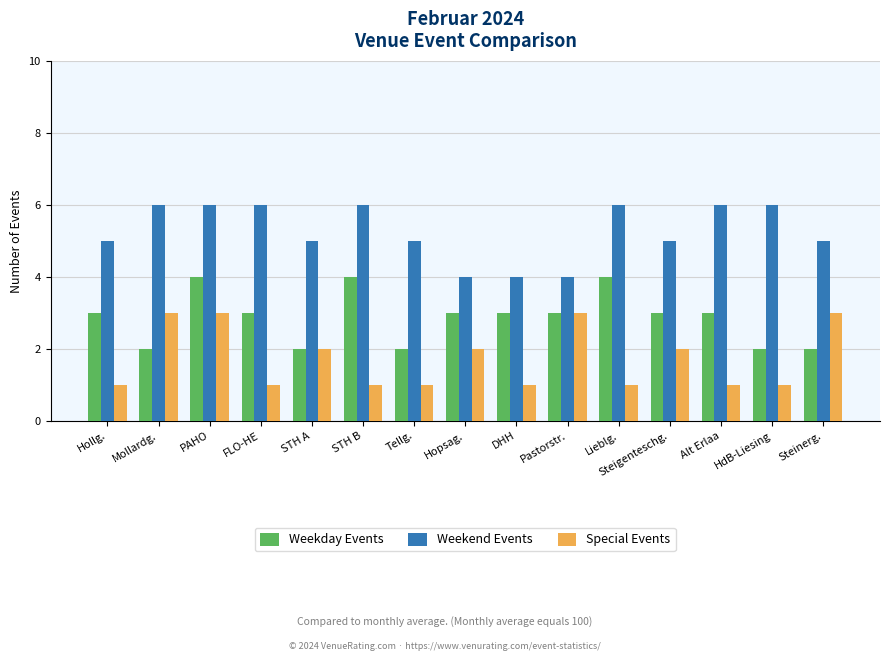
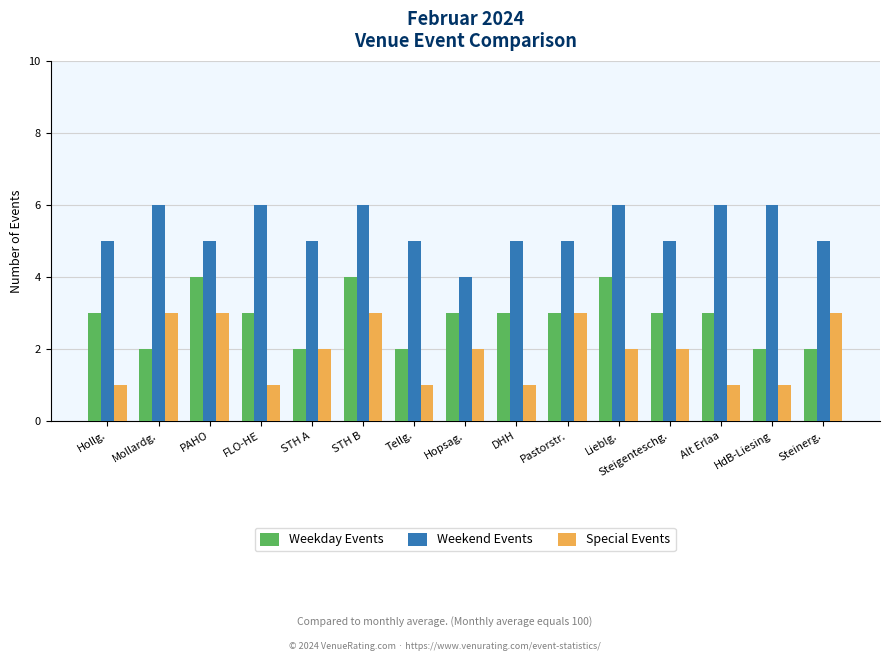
Weekend Events, PAHO: 6 -> 5
Special Events, STH B: 1 -> 3
Weekend Events, DHH: 4 -> 5
Weekend Events, Pastorstr.: 4 -> 5
Special Events, Lieblg.: 1 -> 2
